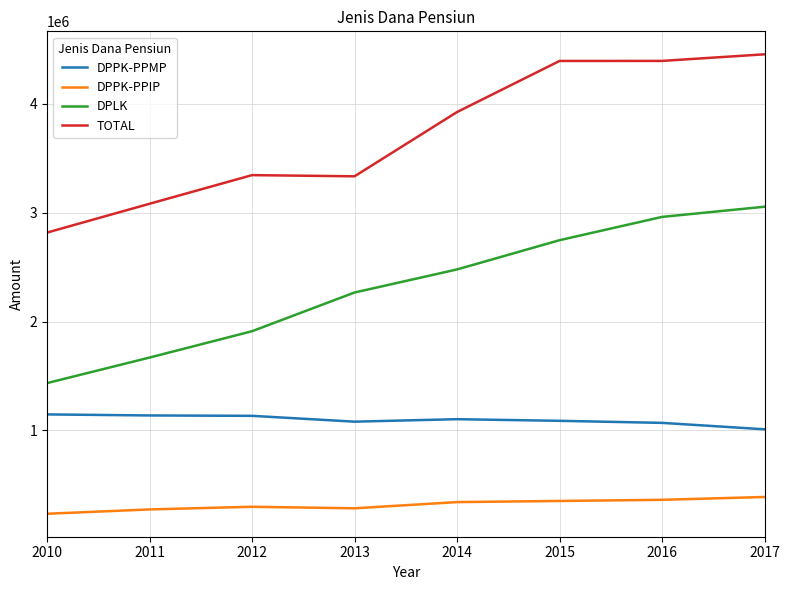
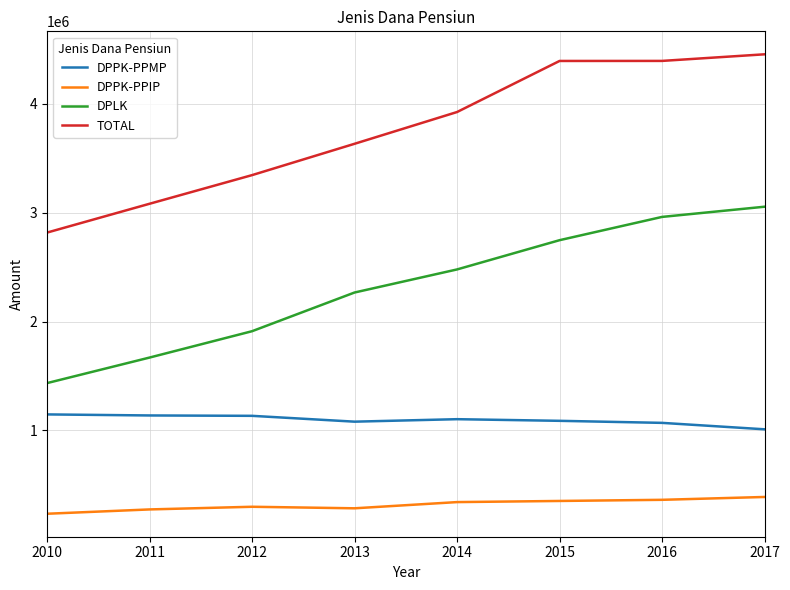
TOTAL, 2013: 3330000 -> 3630000
